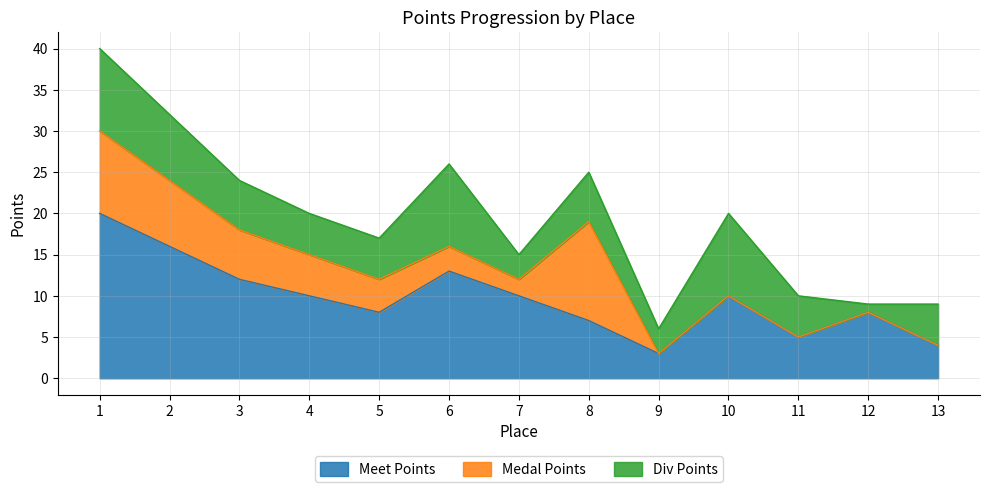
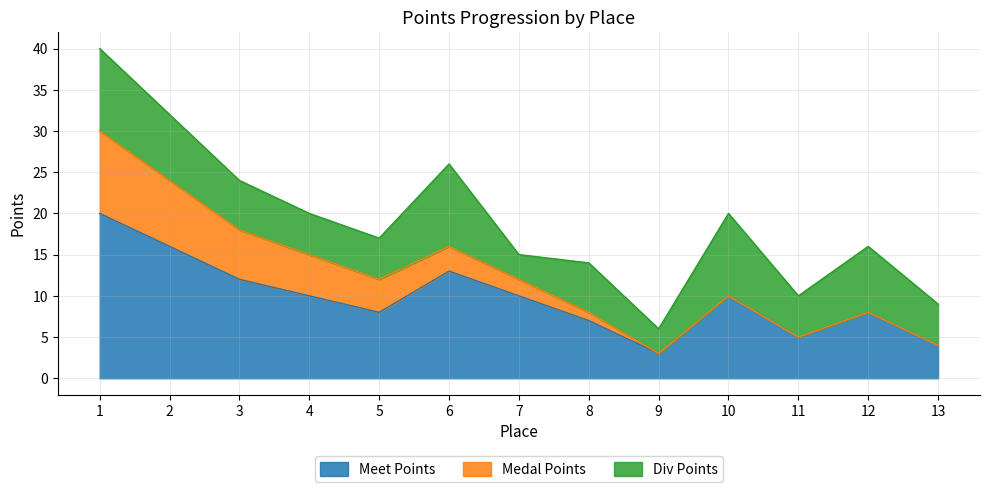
Medal Points, 8: 12 -> 1
Div Points, 12: 1 -> 8
